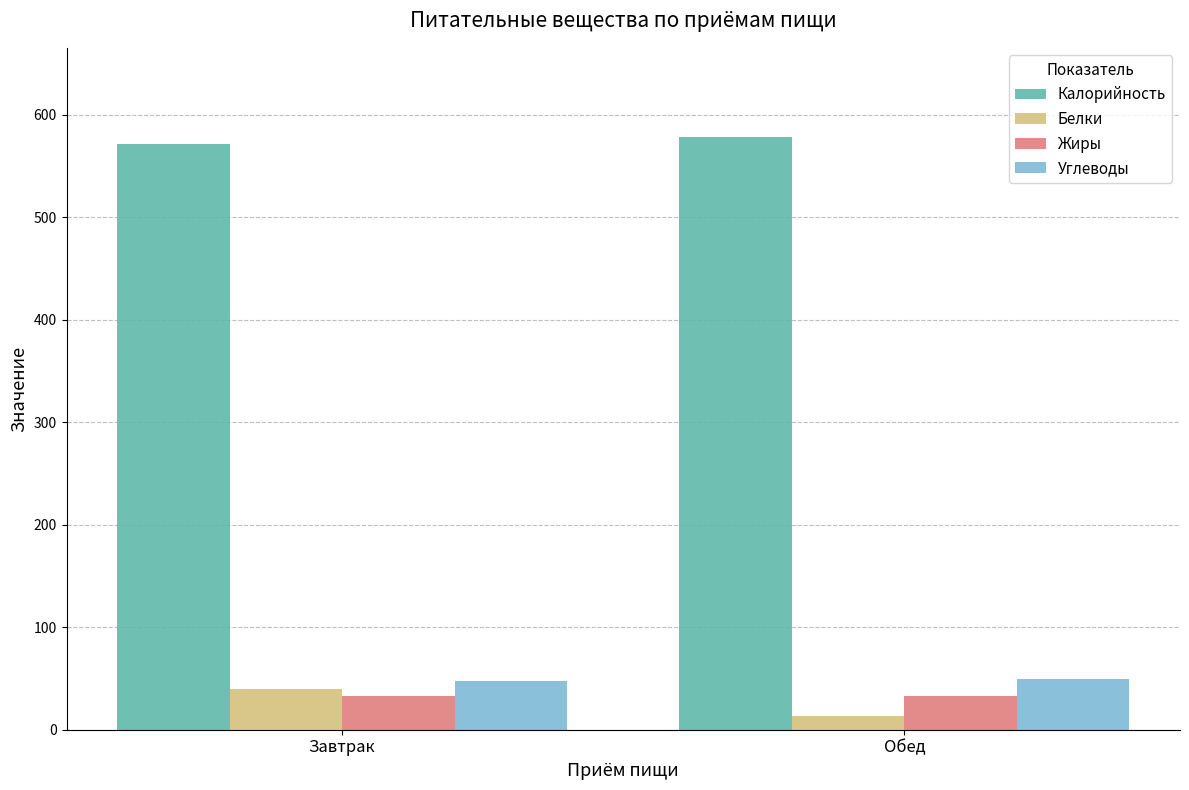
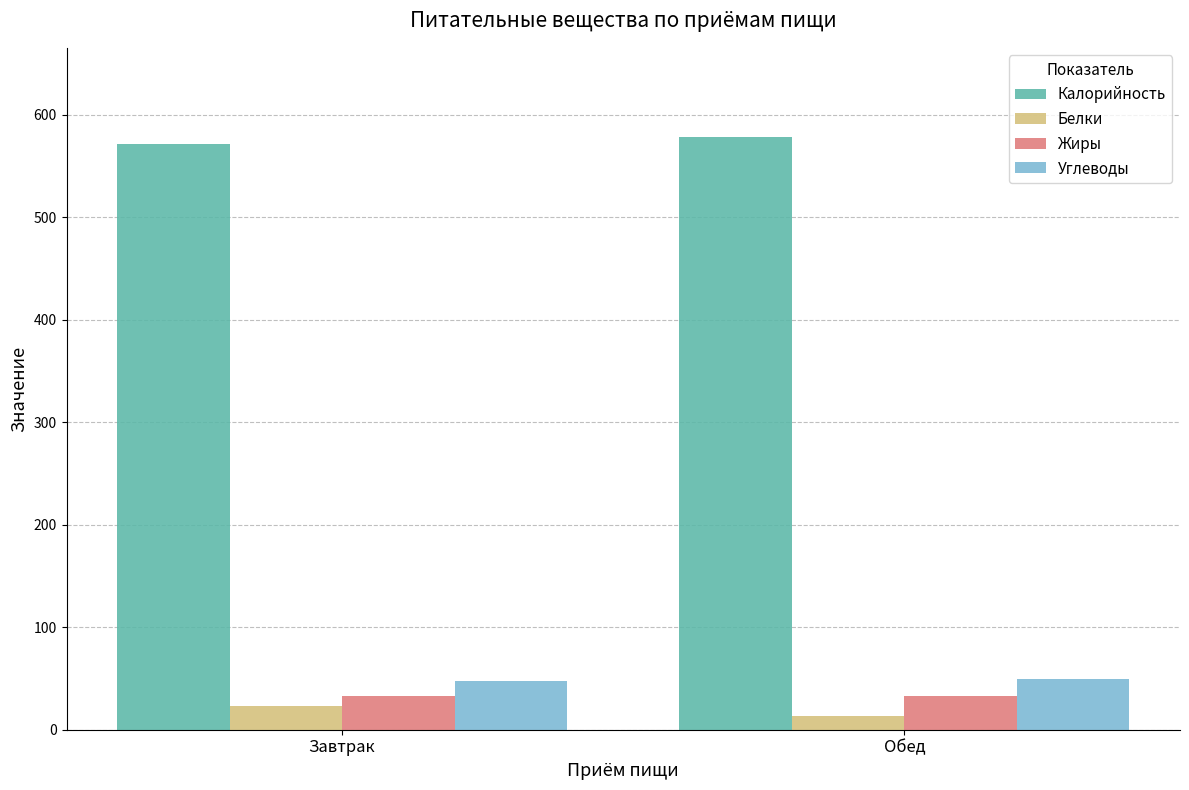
Белки, Завтрак: 40 -> 23
